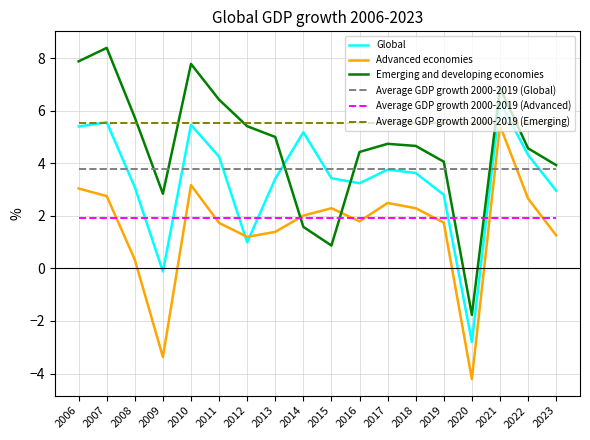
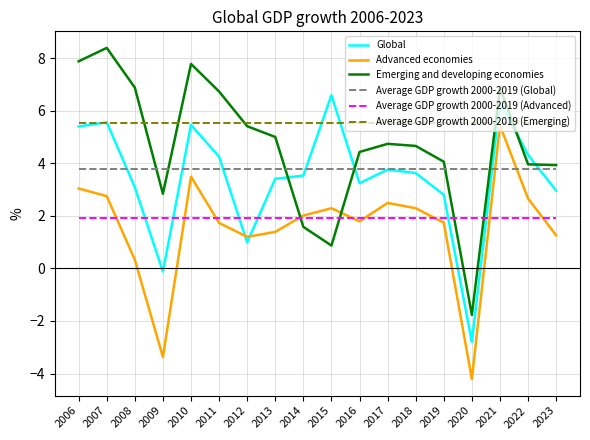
Emerging and developing economies, 2008: 5.7 -> 6.9
Advanced economies, 2010: 3.2 -> 3.5
Emerging and developing economies, 2011: 6.4 -> 6.7
Global, 2014: 5.2 -> 3.5
Global, 2015: 3.4 -> 6.6
Emerging and developing economies, 2022: 4.6 -> 4.0
